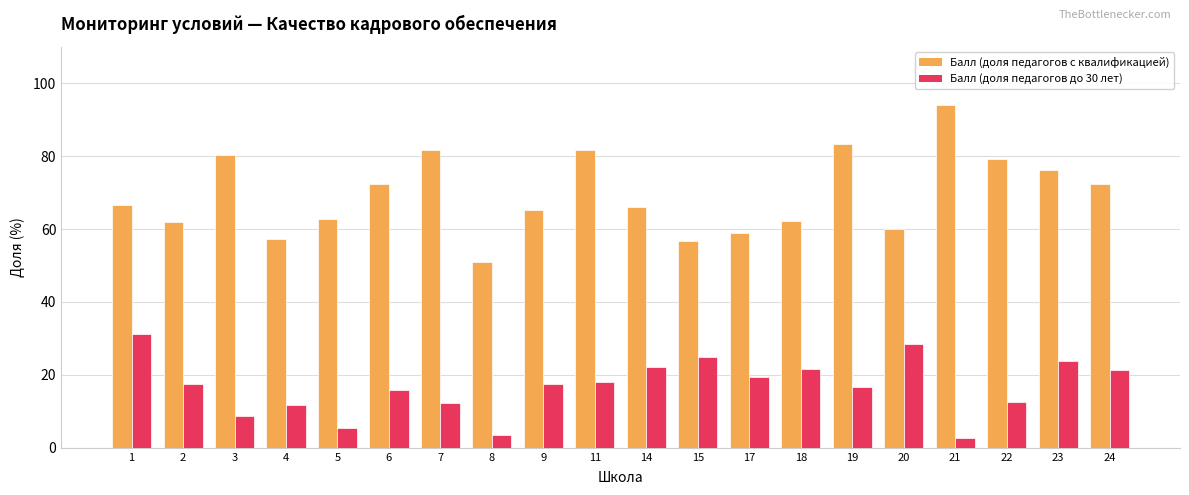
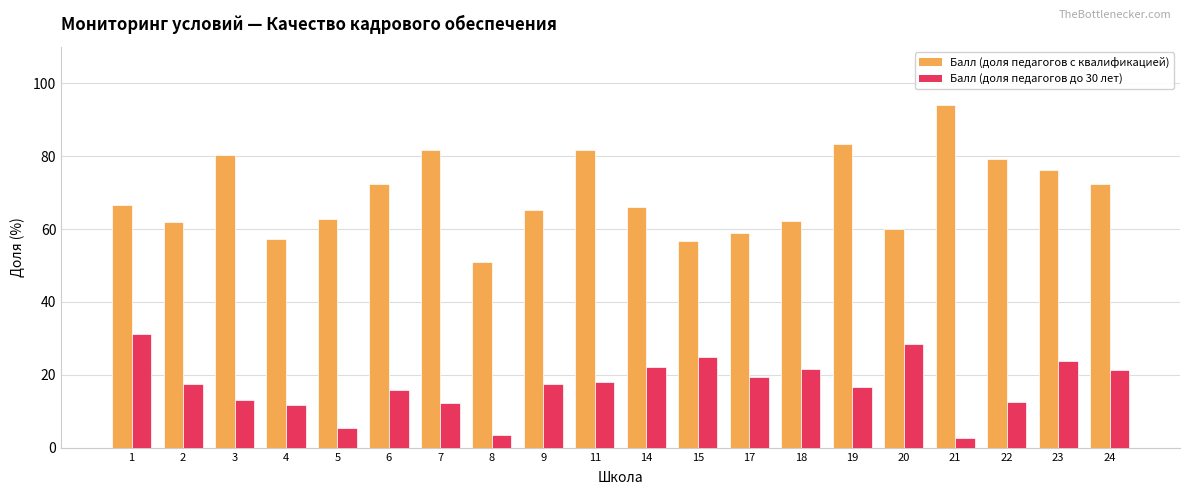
Балл (доля педагогов до 30 лет), 3: 9 -> 13
